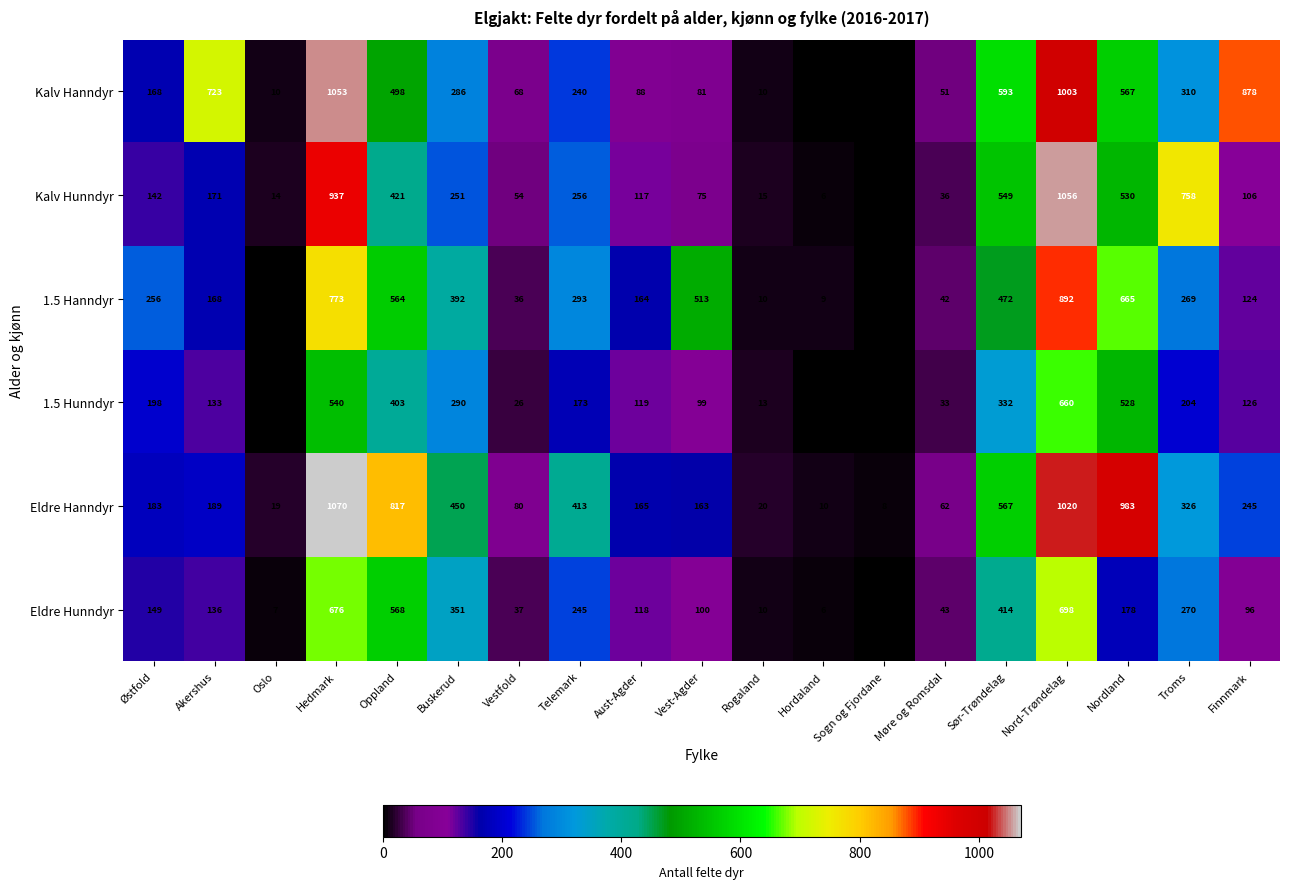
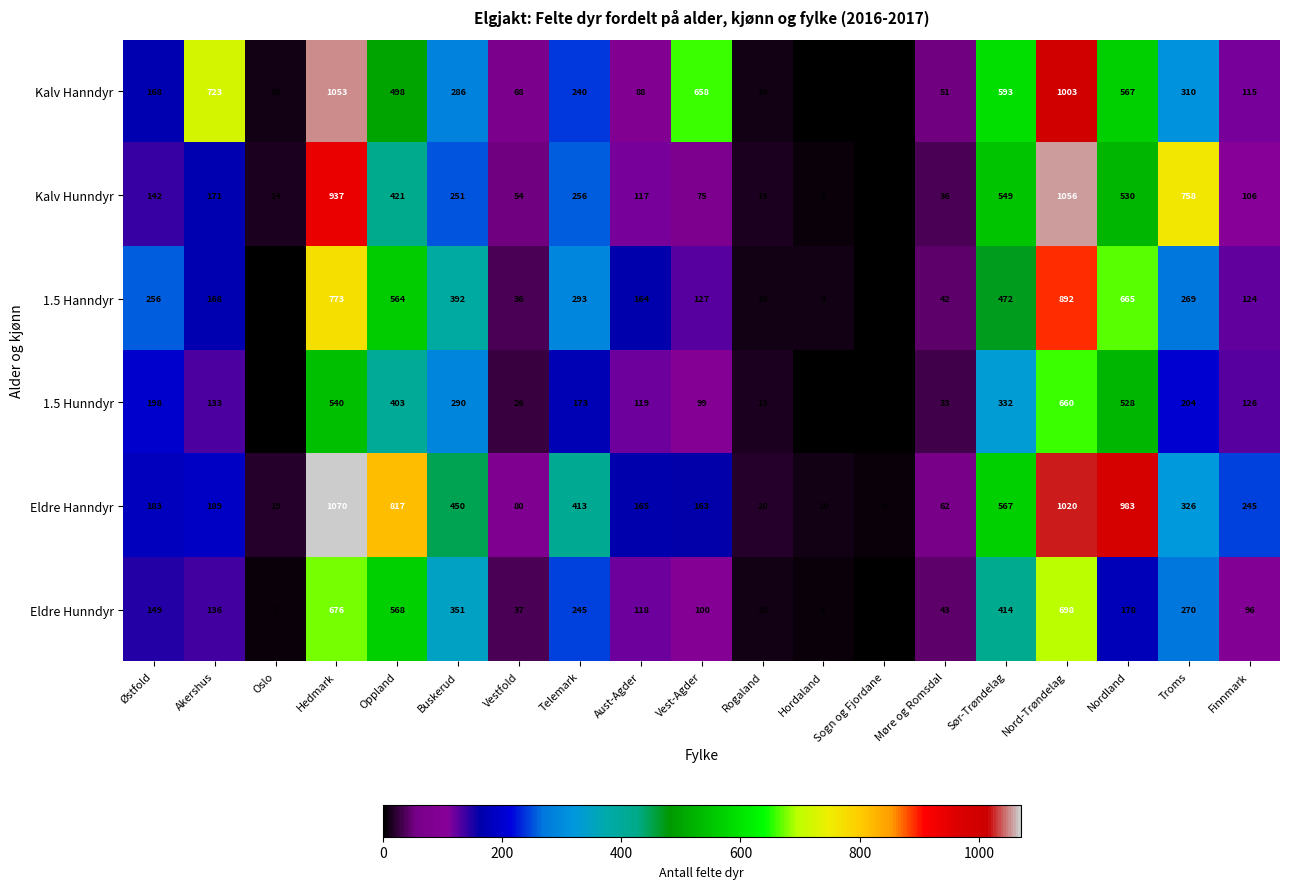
Kalv Hanndyr, Vest-Agder: 81 -> 658
Kalv Hanndyr, Finnmark: 878 -> 115
1.5 Hanndyr, Vest-Agder: 513 -> 127
